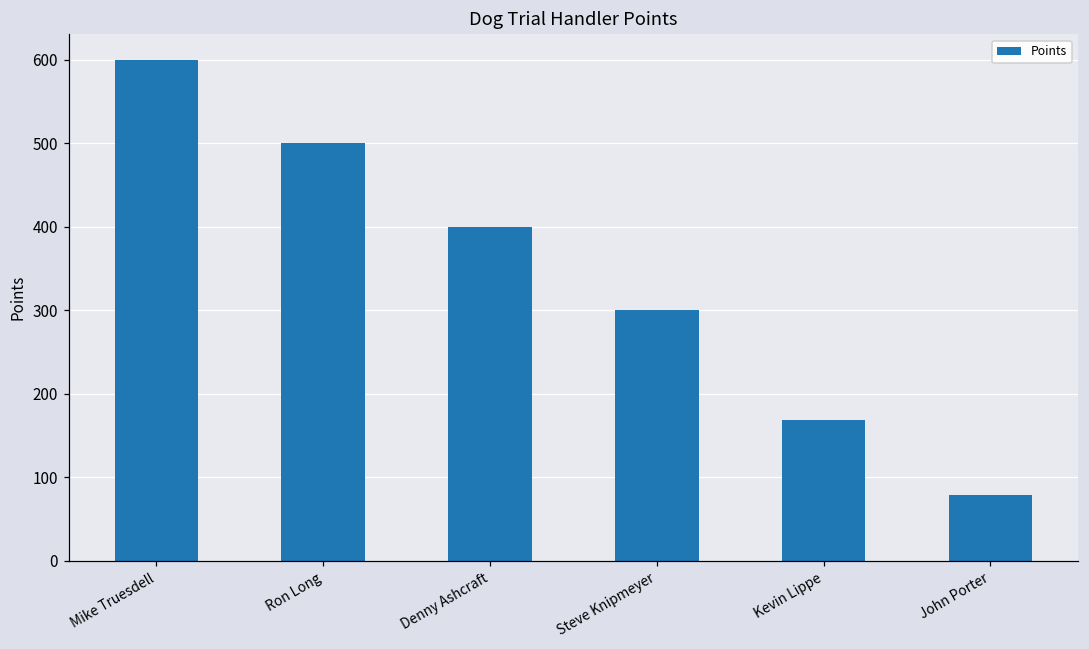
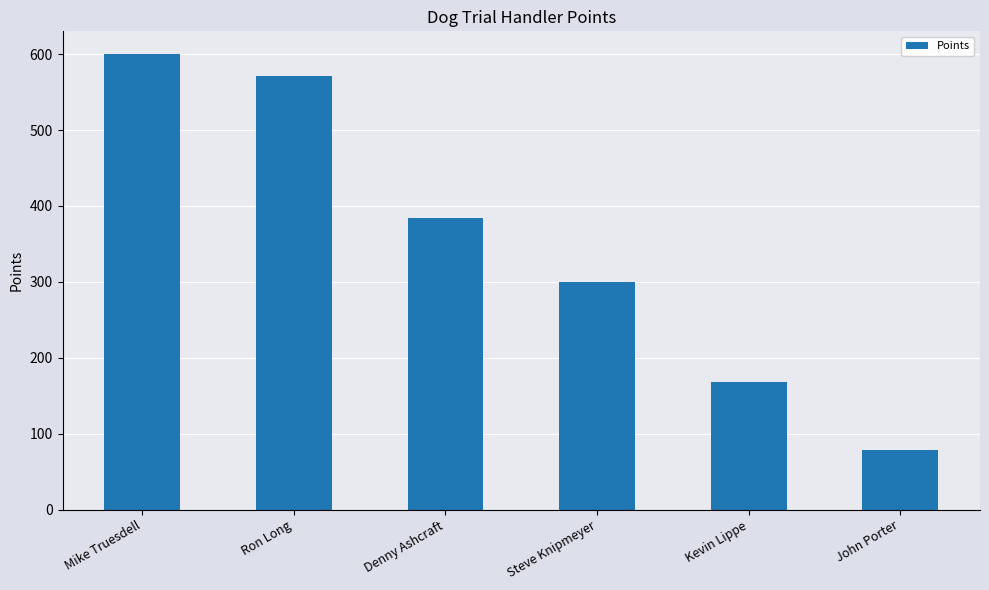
Ron Long: 500 -> 570
Denny Ashcraft: 400 -> 380
